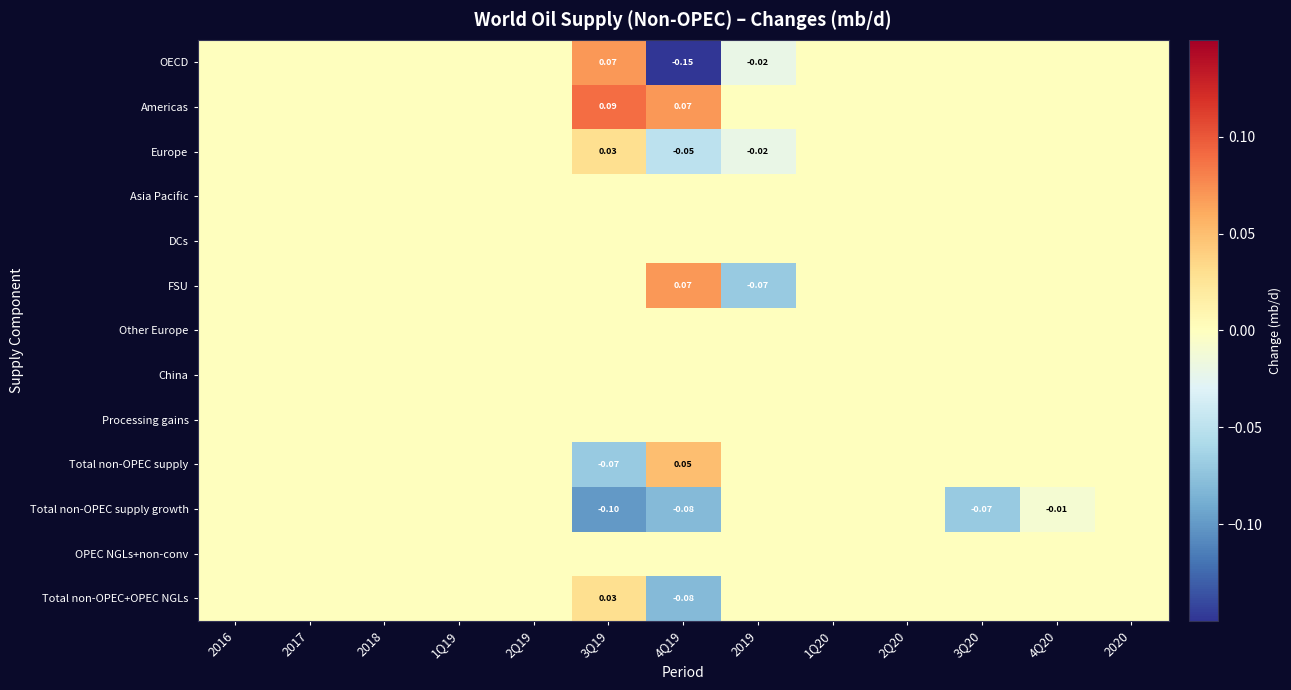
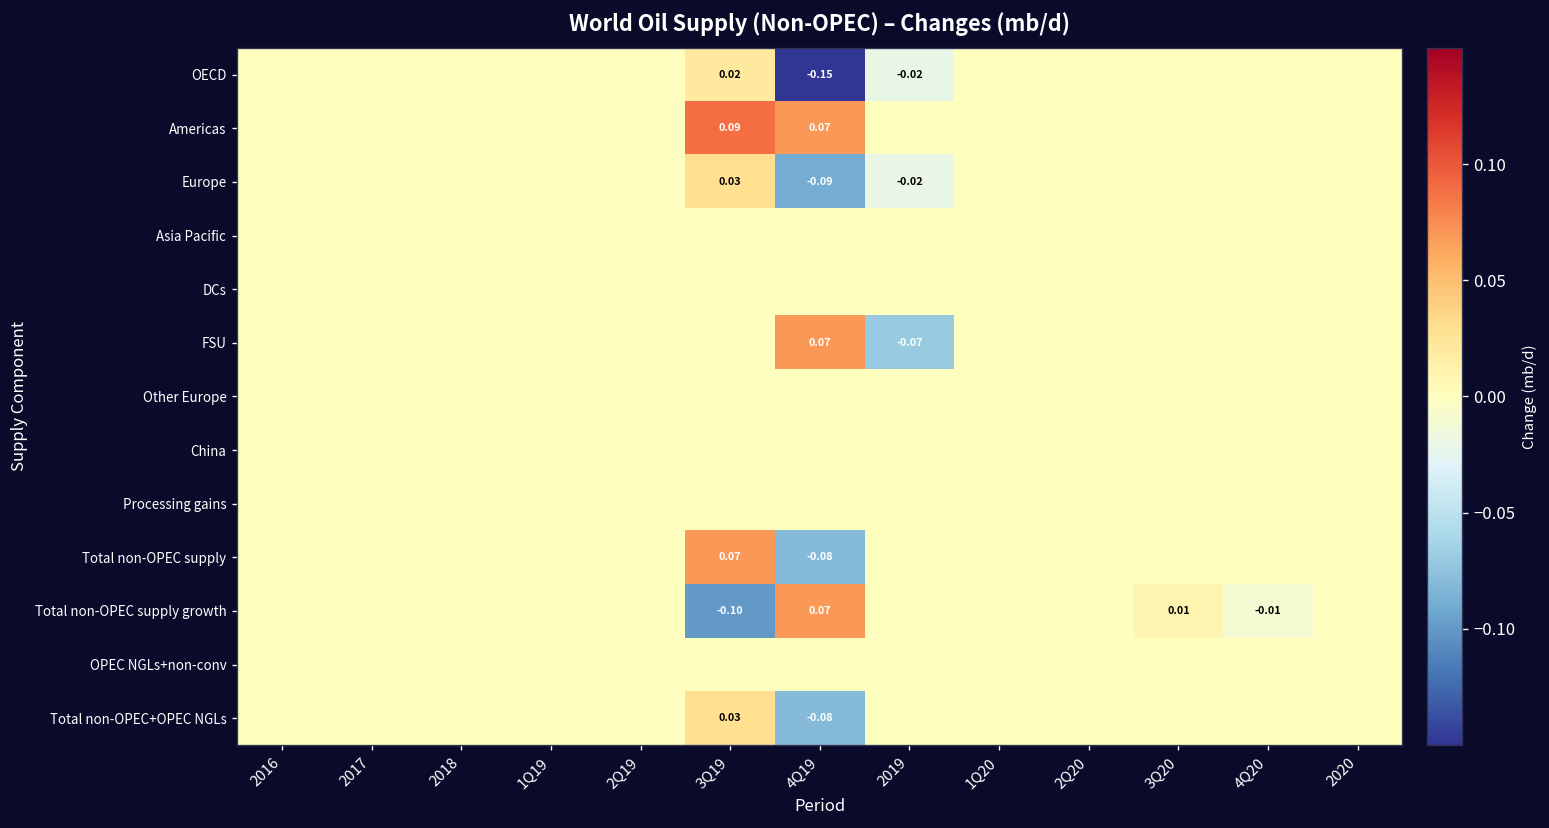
OECD, 3Q19: 0.07 -> 0.02
Europe, 4Q19: -0.05 -> -0.09
Total non-OPEC supply, 3Q19: -0.07 -> 0.07
Total non-OPEC supply, 4Q19: 0.05 -> -0.08
Total non-OPEC supply growth, 4Q19: -0.08 -> 0.07
Total non-OPEC supply growth, 3Q20: -0.07 -> 0.01
